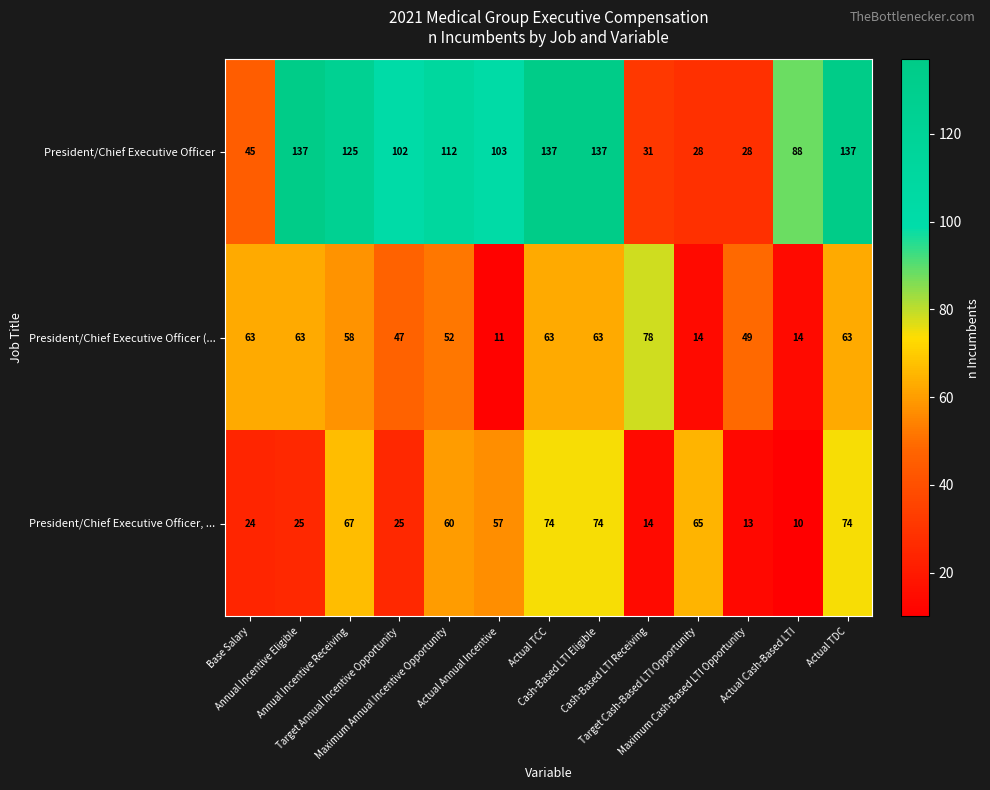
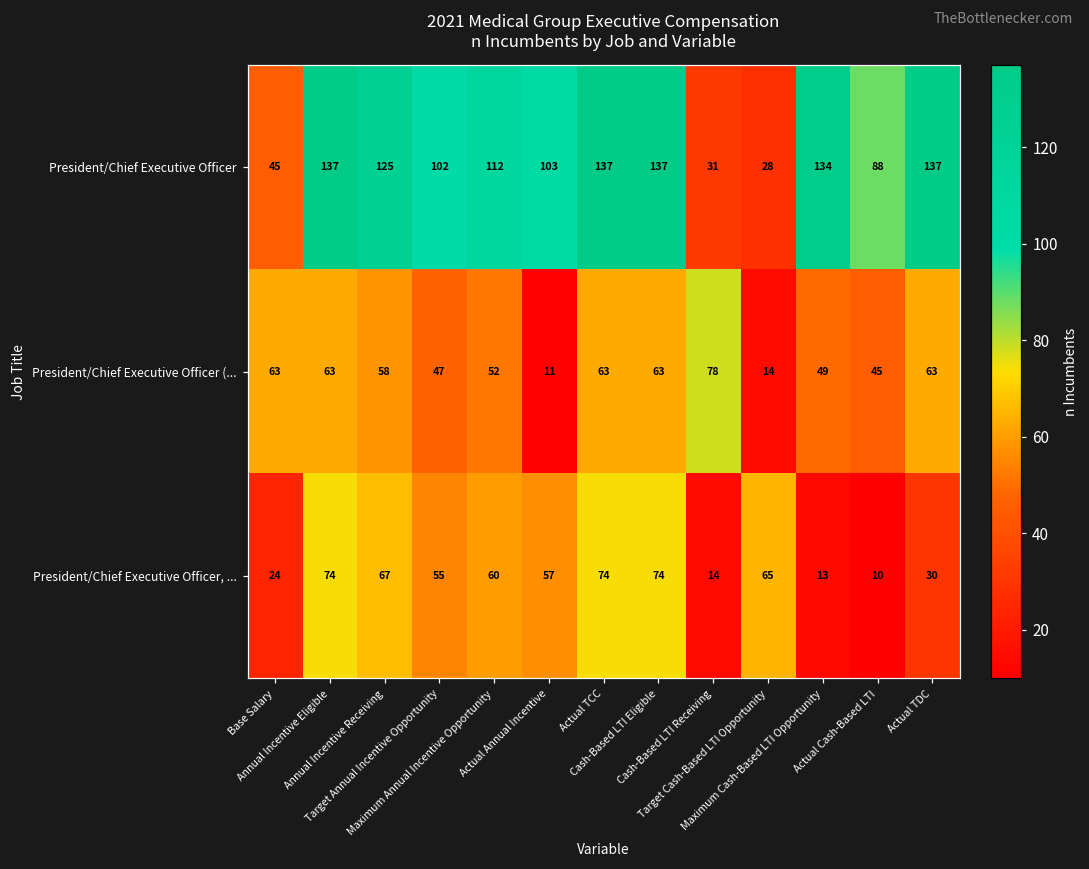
President/Chief Executive Officer, Maximum Cash-Based LTI Opportunity: 28 -> 134
President/Chief Executive Officer (..., Actual Cash-Based LTI: 14 -> 45
President/Chief Executive Officer, ..., Annual Incentive Eligible: 25 -> 74
President/Chief Executive Officer, ..., Target Annual Incentive Opportunity: 25 -> 55
President/Chief Executive Officer, ..., Actual TDC: 74 -> 30
